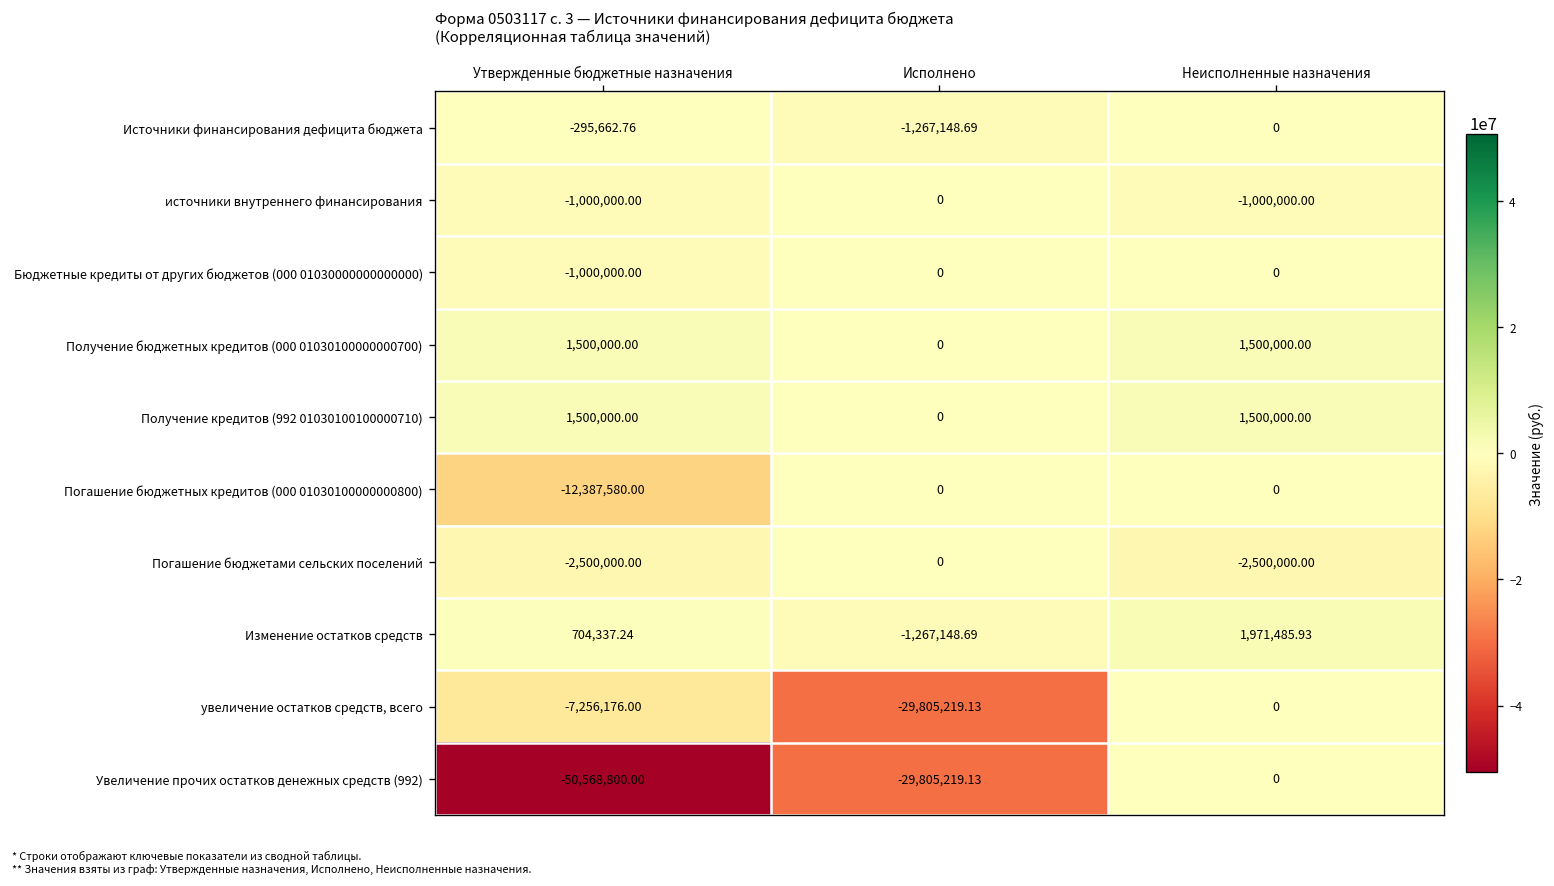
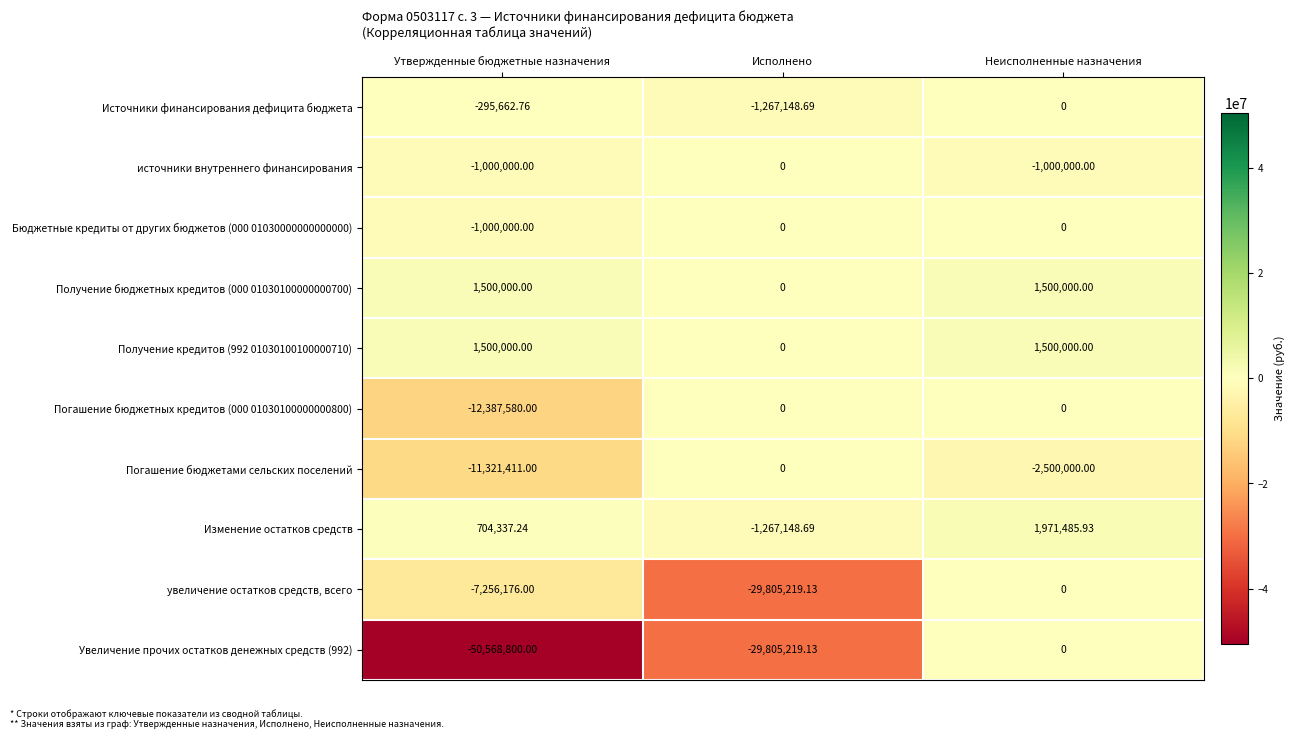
Погашение бюджетами сельских поселений, Утвержденные бюджетные назначения: -2,500,000.00 -> -11,321,411.00
